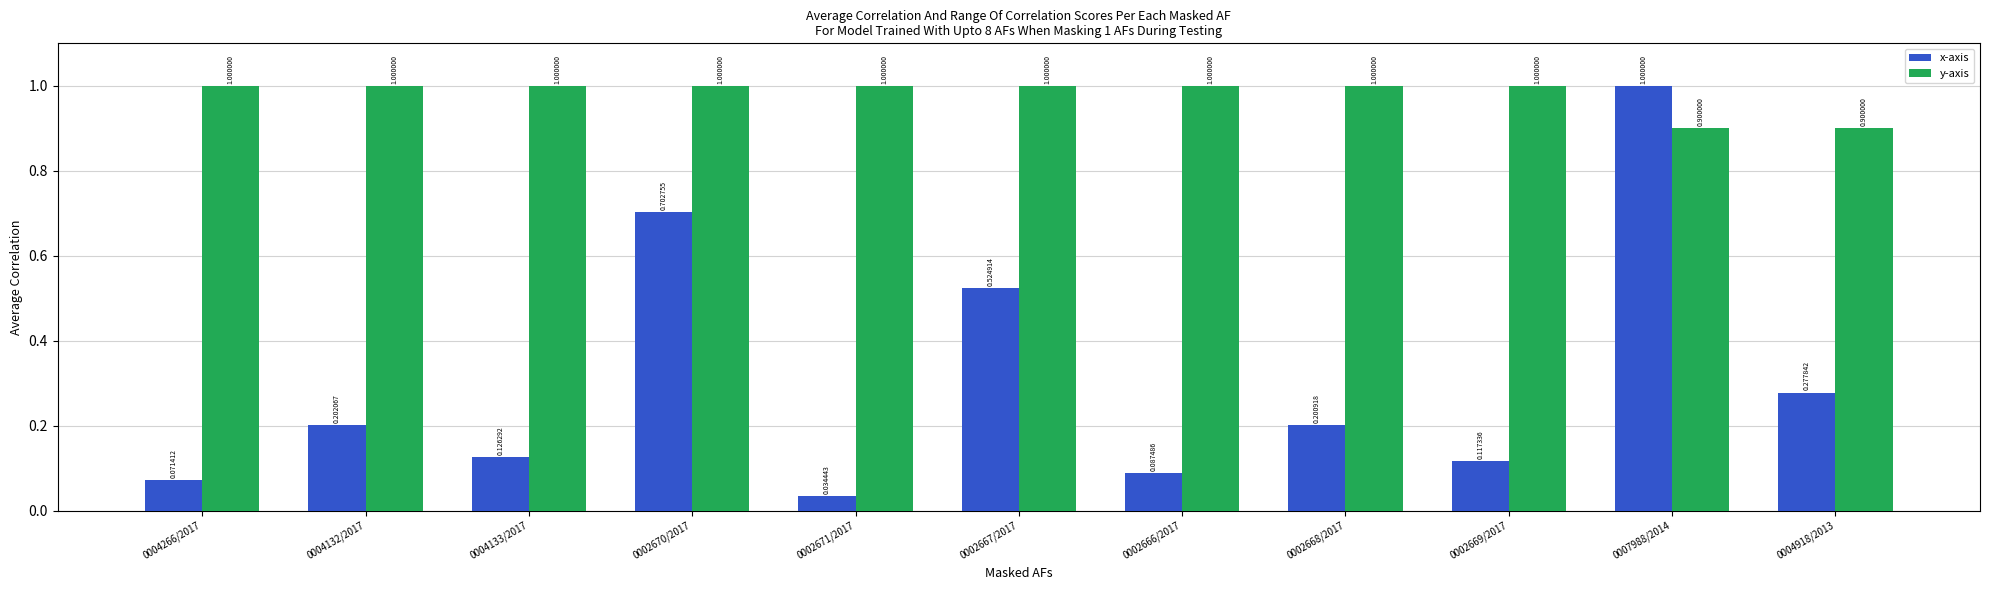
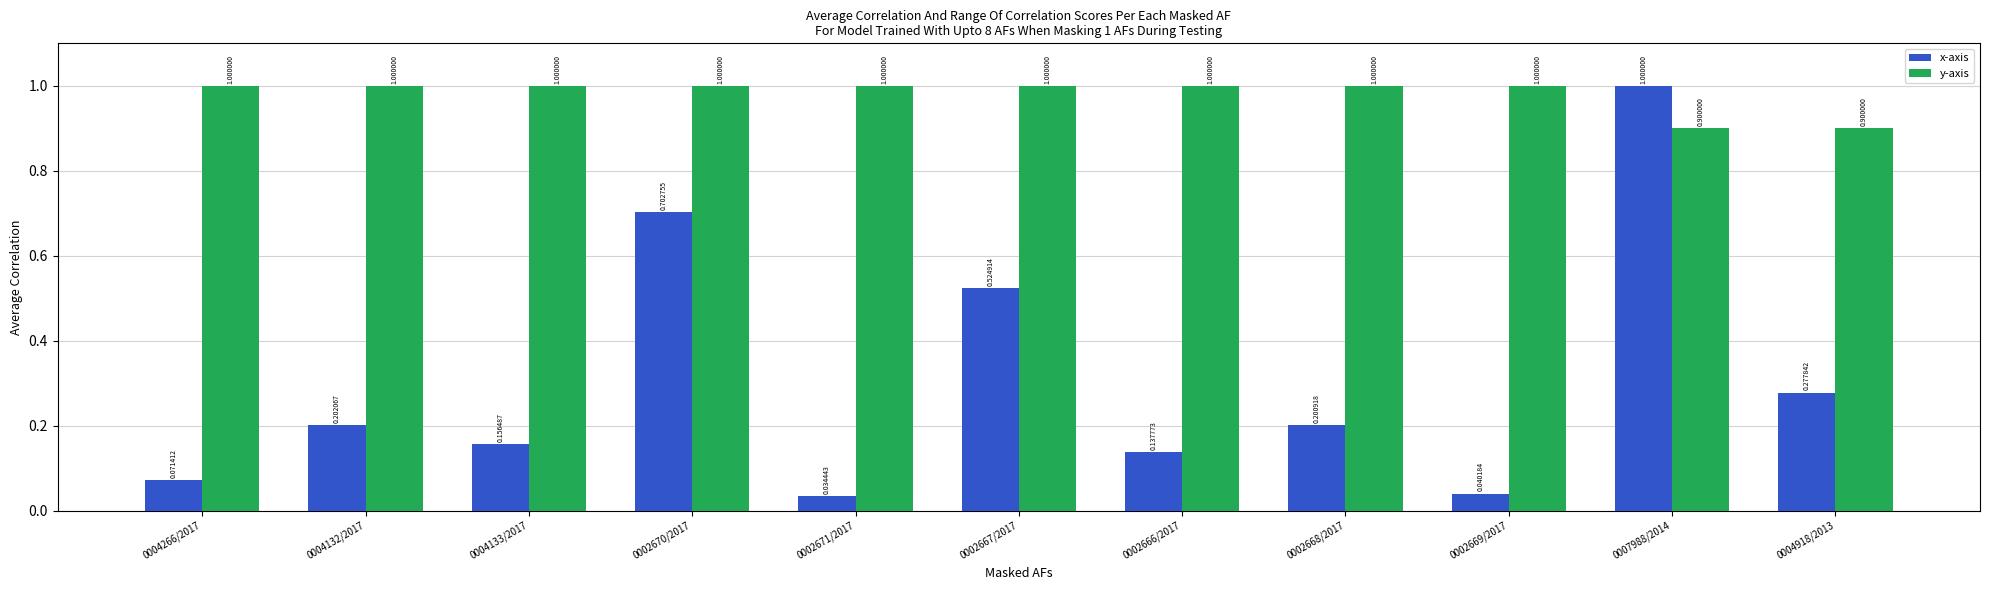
x-axis, 0004133/2017: 0.126292 -> 0.156487
x-axis, 0002666/2017: 0.087486 -> 0.137773
x-axis, 0002669/2017: 0.117336 -> 0.040184
